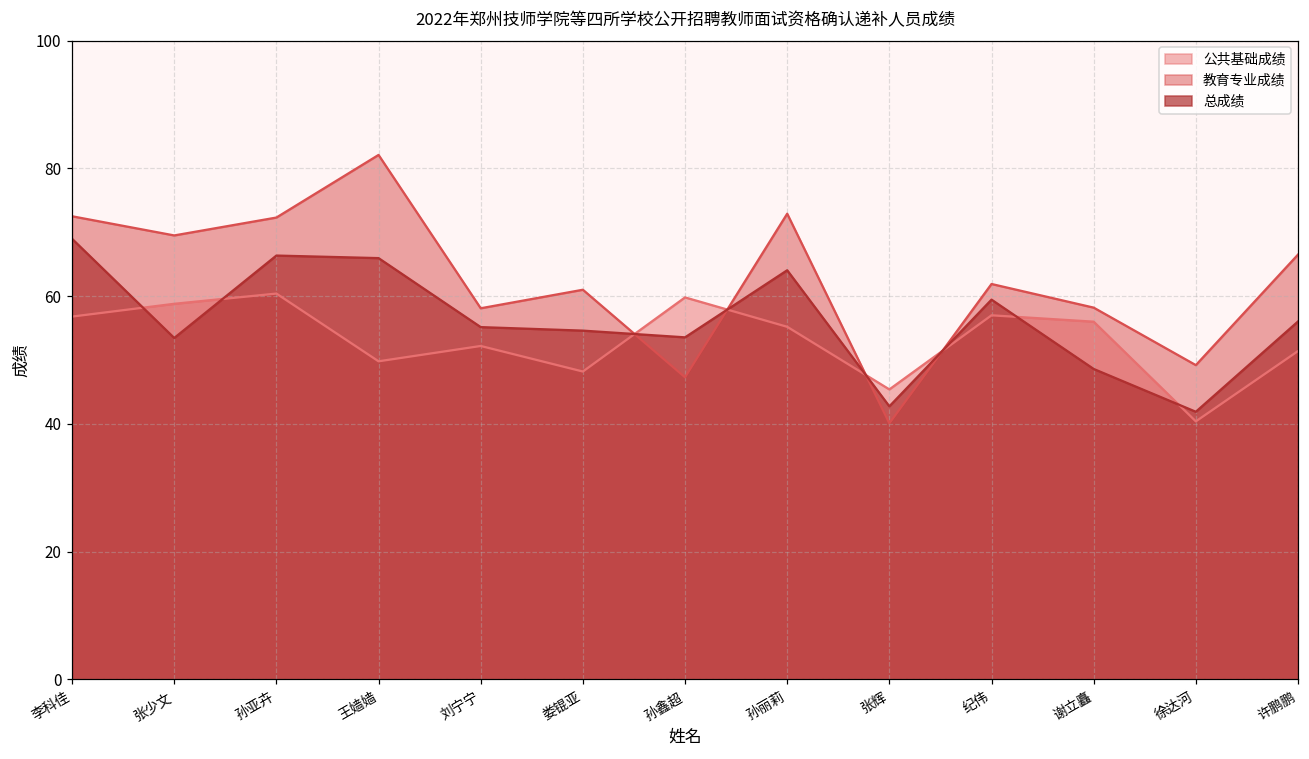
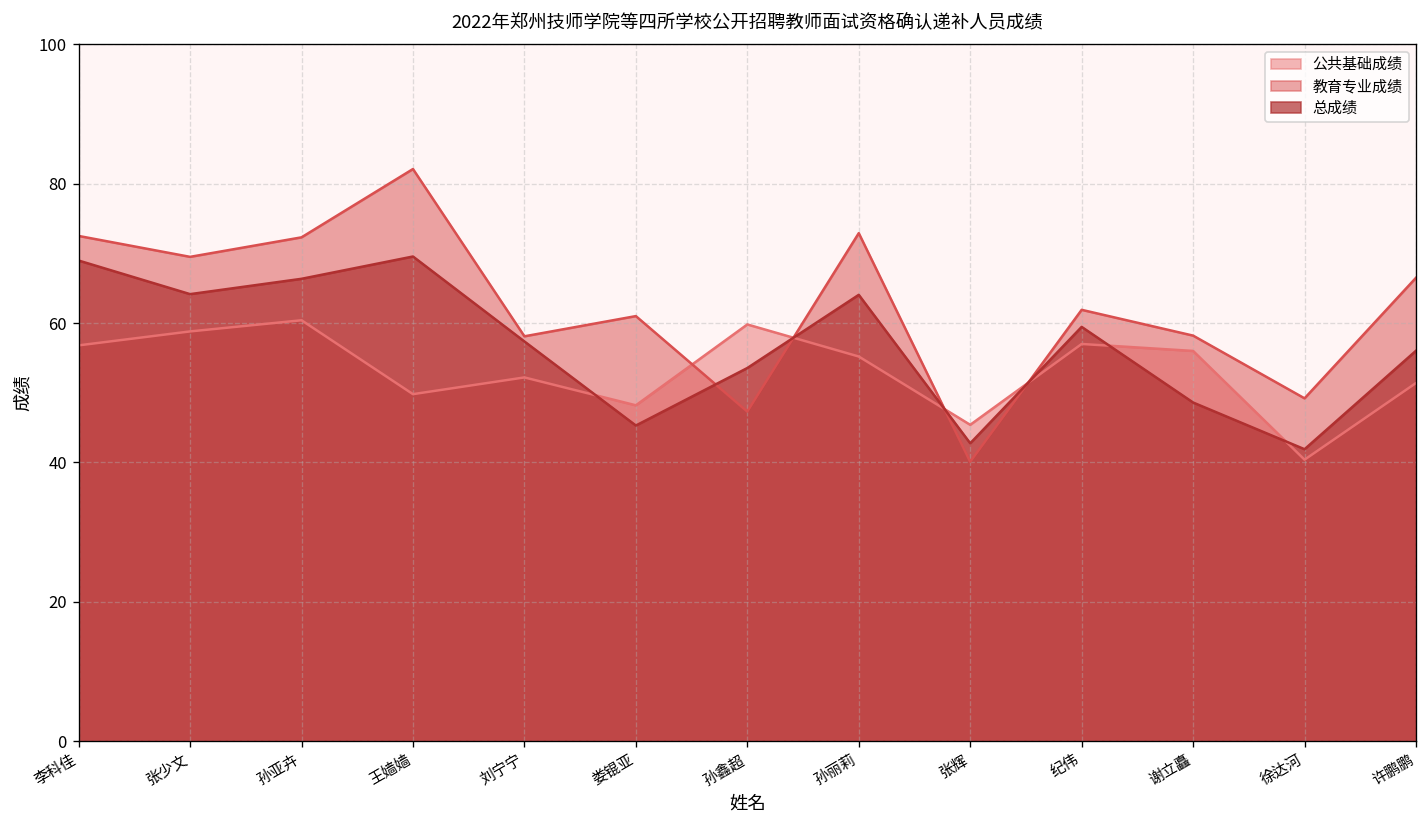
总成绩, 张少文: 53 -> 64
总成绩, 王嫱嫱: 66 -> 70
总成绩, 刘宁宁: 55 -> 57
总成绩, 娄锟亚: 55 -> 45
